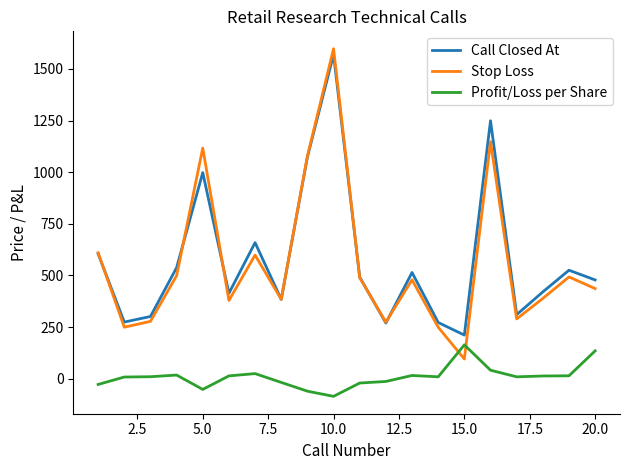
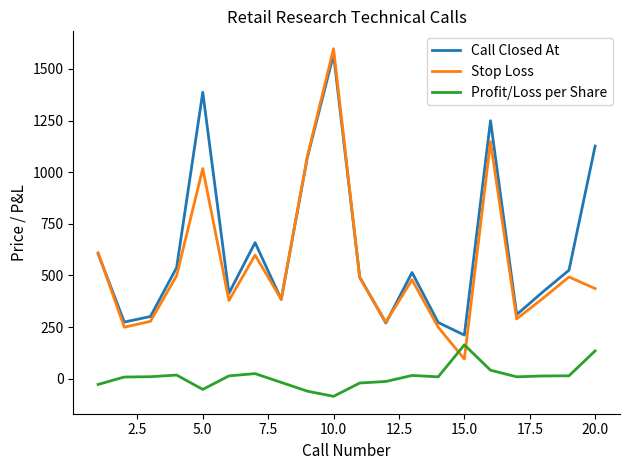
Call Closed At, 5.0: 1000 -> 1390
Stop Loss, 5.0: 1120 -> 1020
Call Closed At, 20.0: 480 -> 1130
